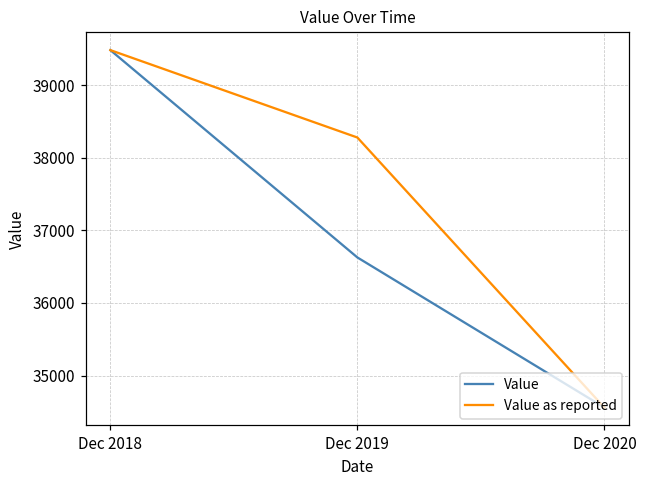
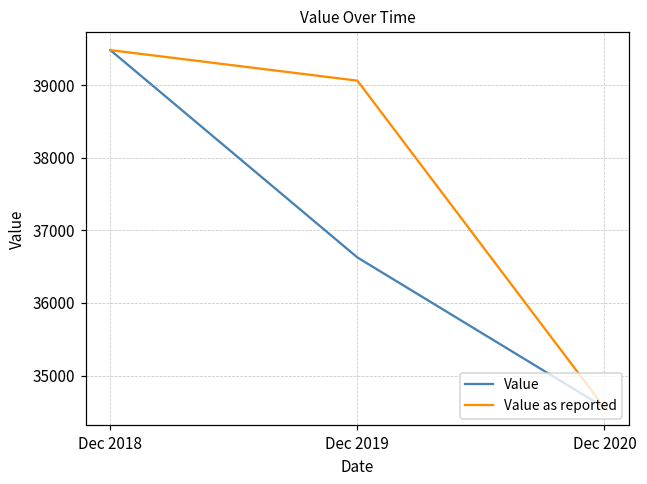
Value as reported, Dec 2019: 38300 -> 39100
